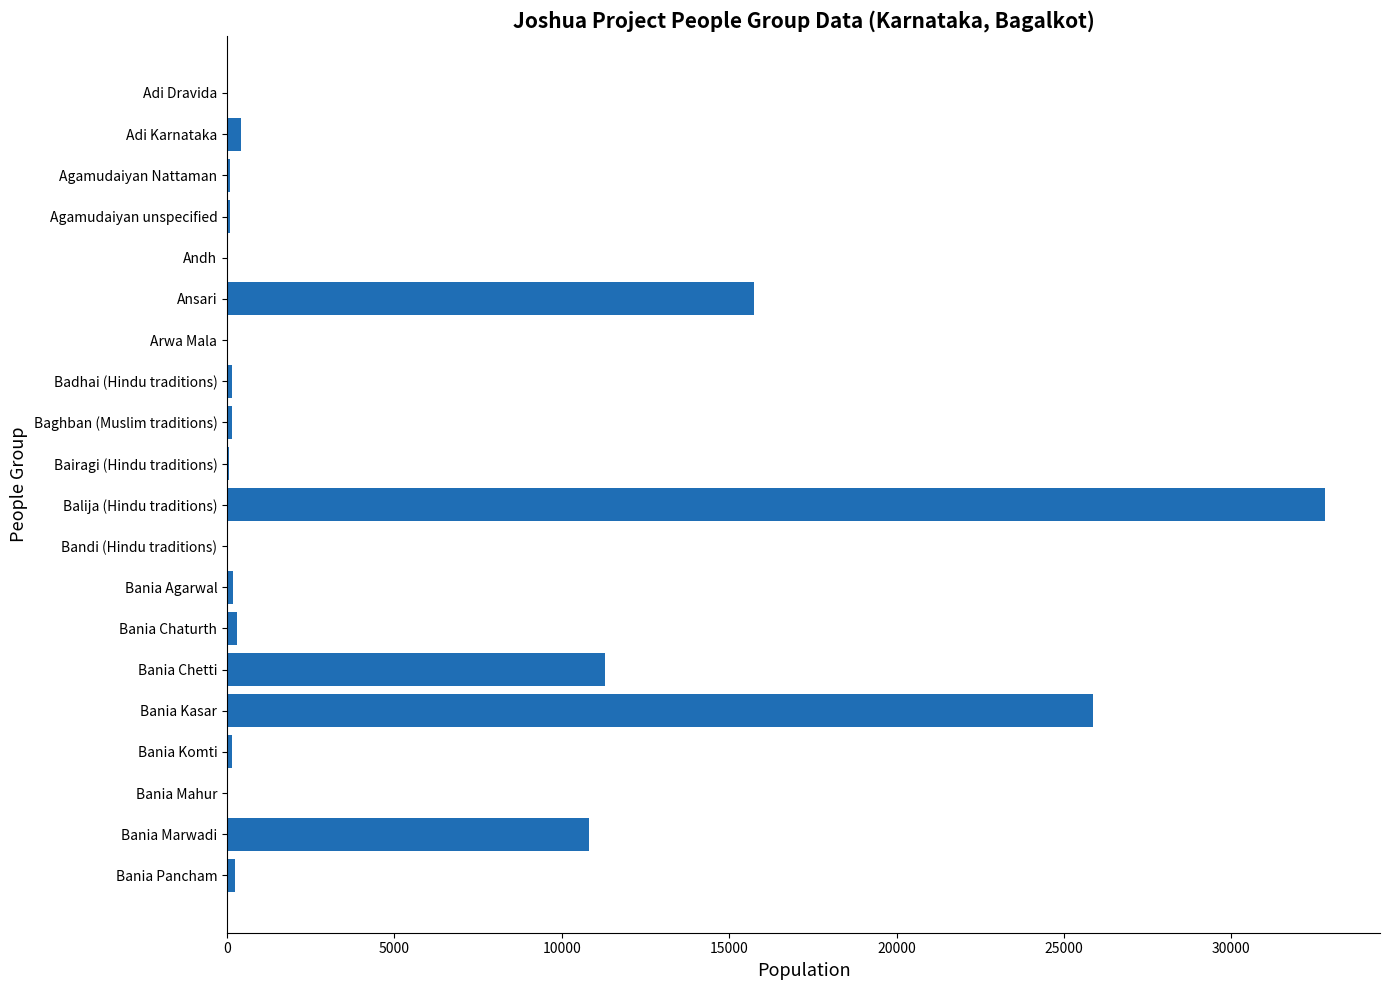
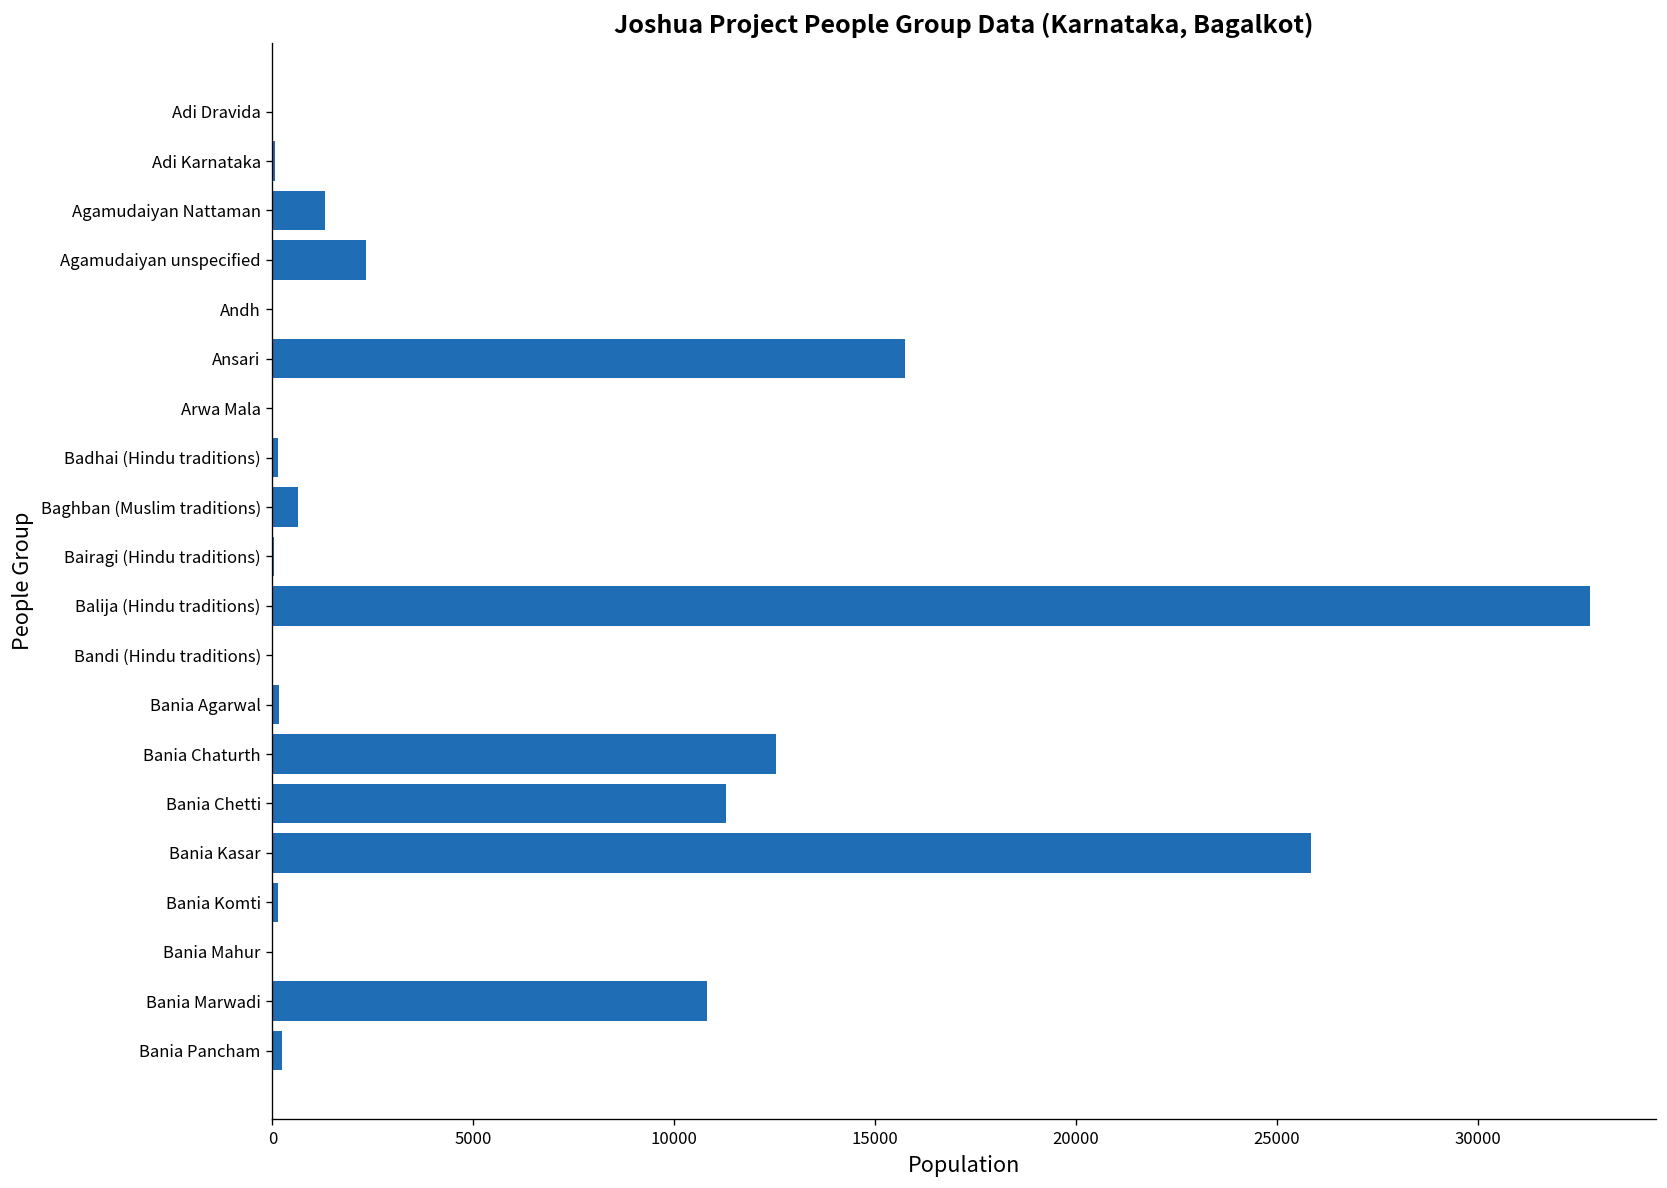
Adi Karnataka: 400 -> 100
Agamudaiyan Nattaman: 100 -> 1300
Agamudaiyan unspecified: 100 -> 2300
Baghban (Muslim traditions): 100 -> 600
Bania Chaturth: 300 -> 12500
